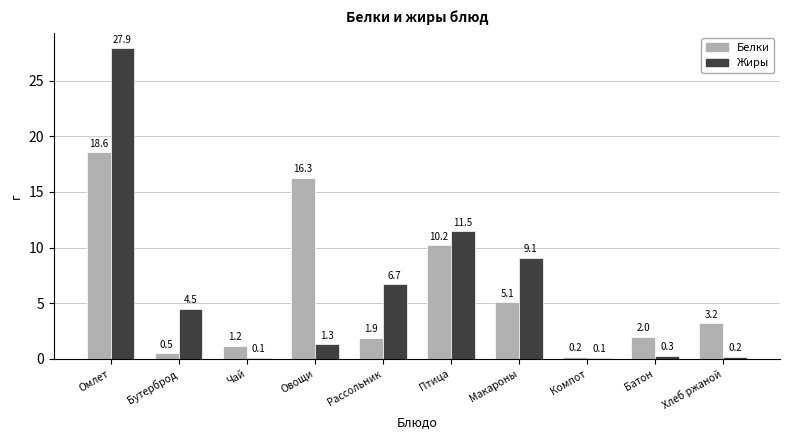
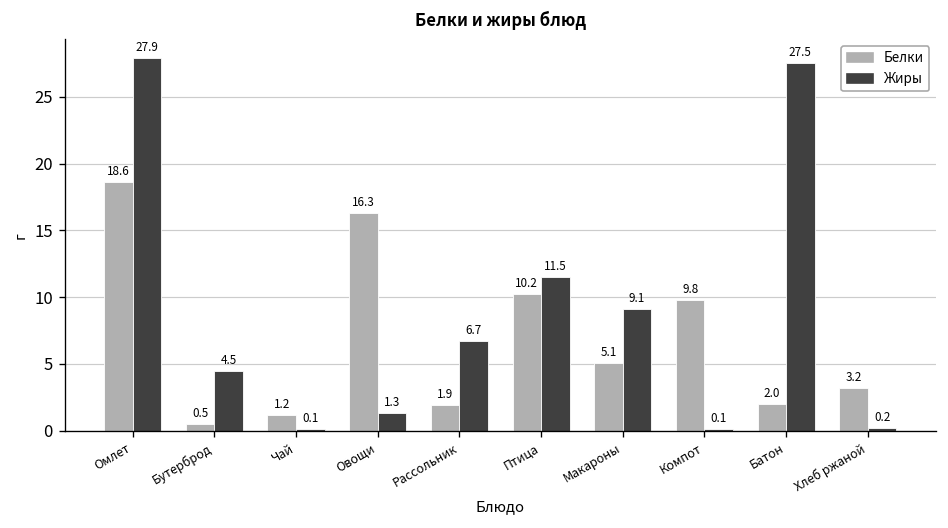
Белки, Компот: 0.2 -> 9.8
Жиры, Батон: 0.3 -> 27.5
